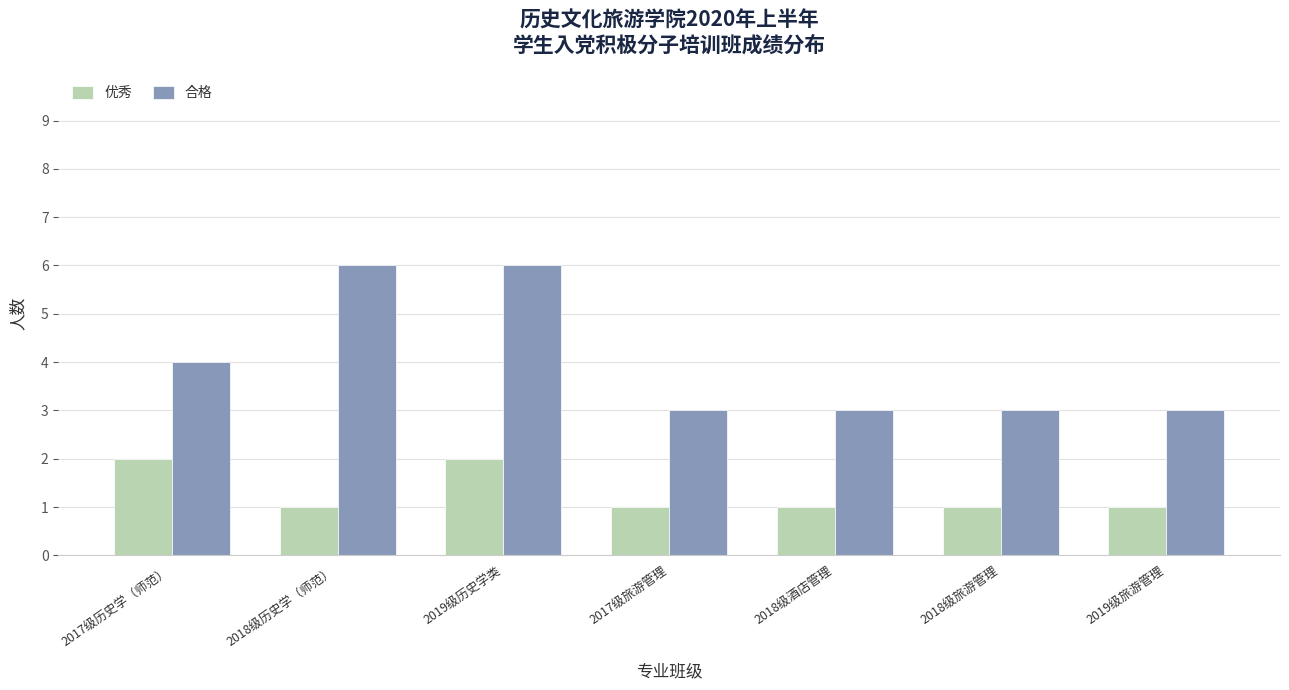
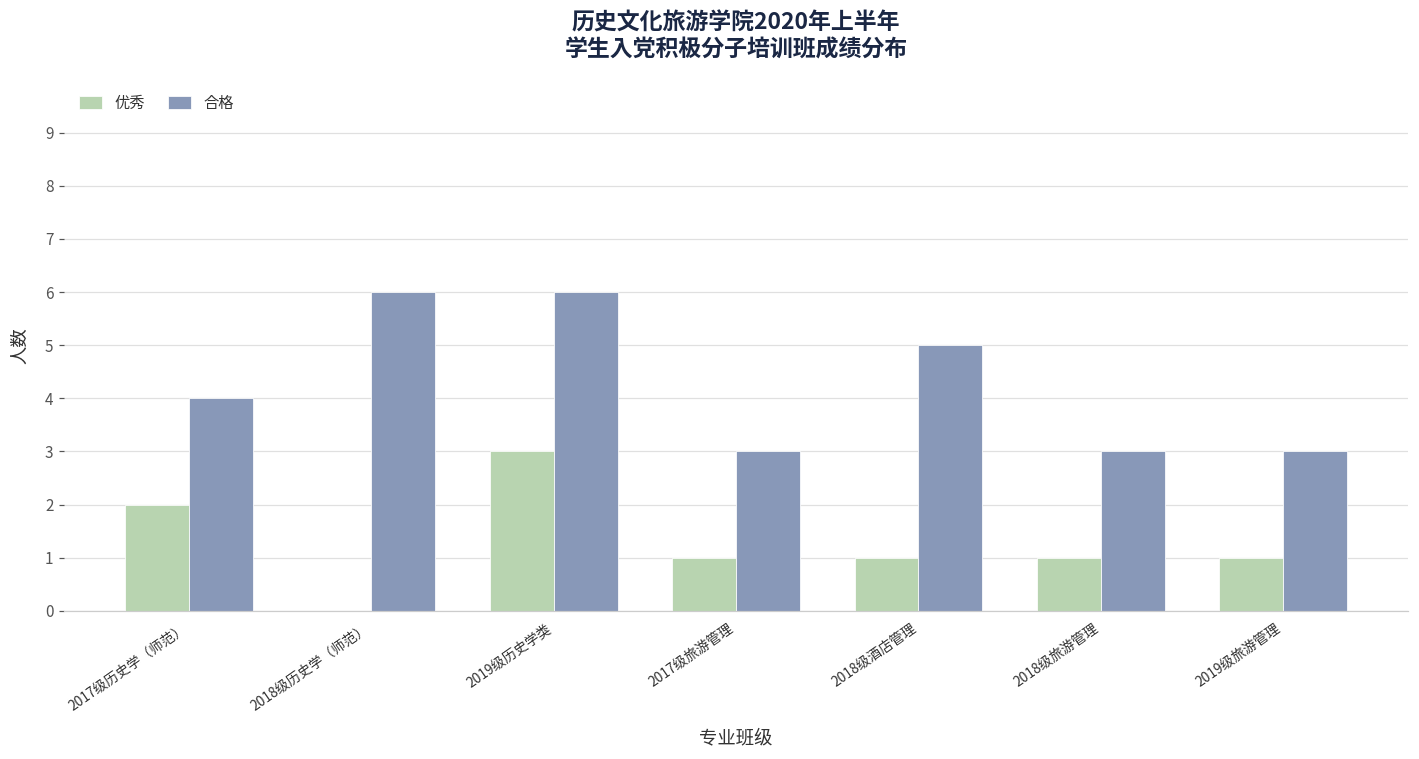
优秀, 2018级历史学（师范）: 1 -> 0
优秀, 2019级历史学类: 2 -> 3
合格, 2018级酒店管理: 3 -> 5
